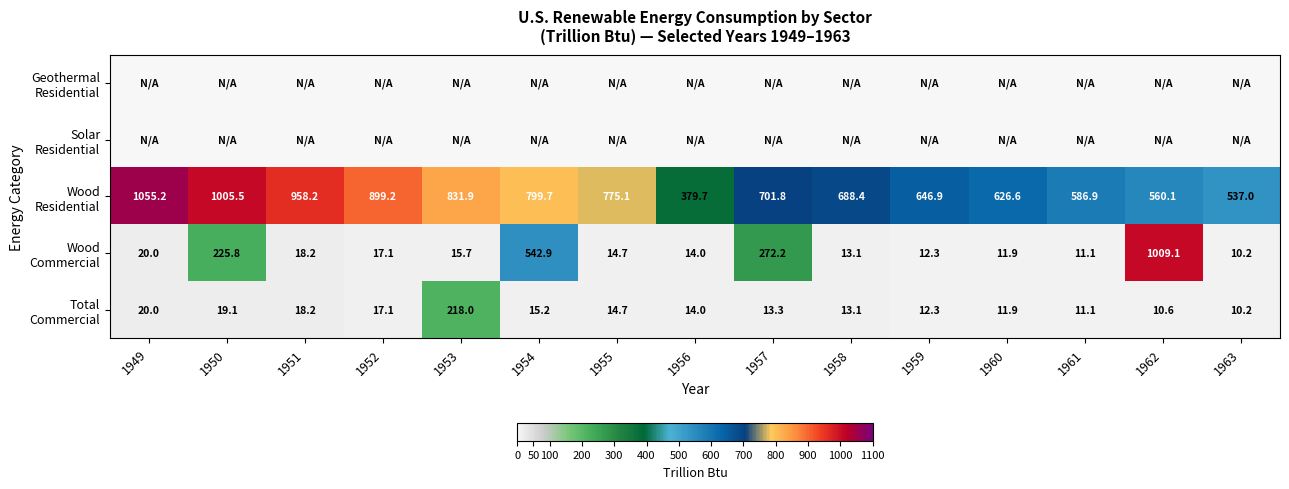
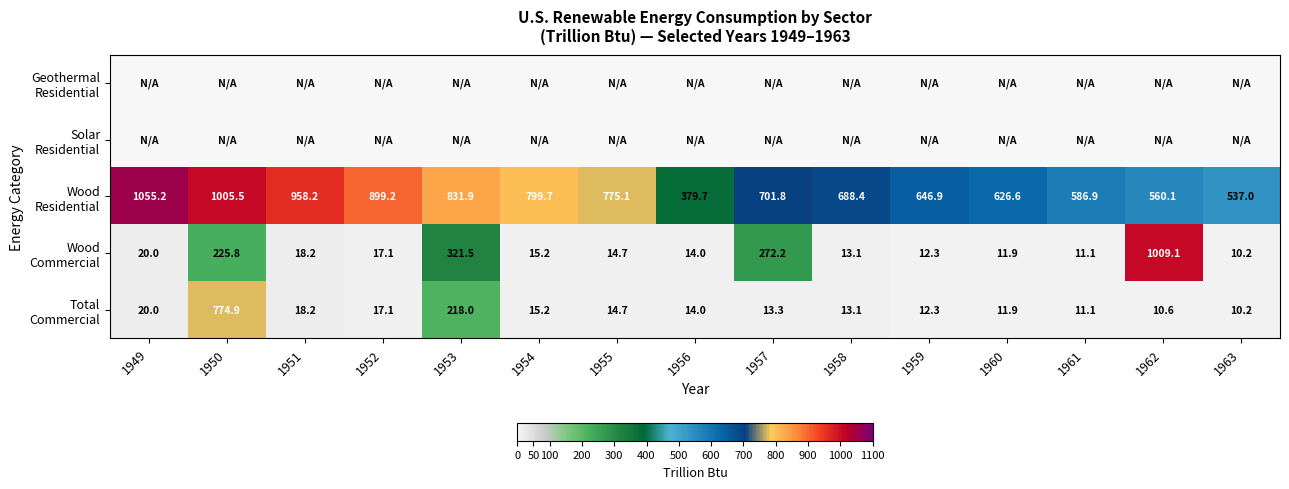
Wood Commercial, 1953: 15.7 -> 321.5
Wood Commercial, 1954: 542.9 -> 15.2
Total Commercial, 1950: 19.1 -> 774.9
